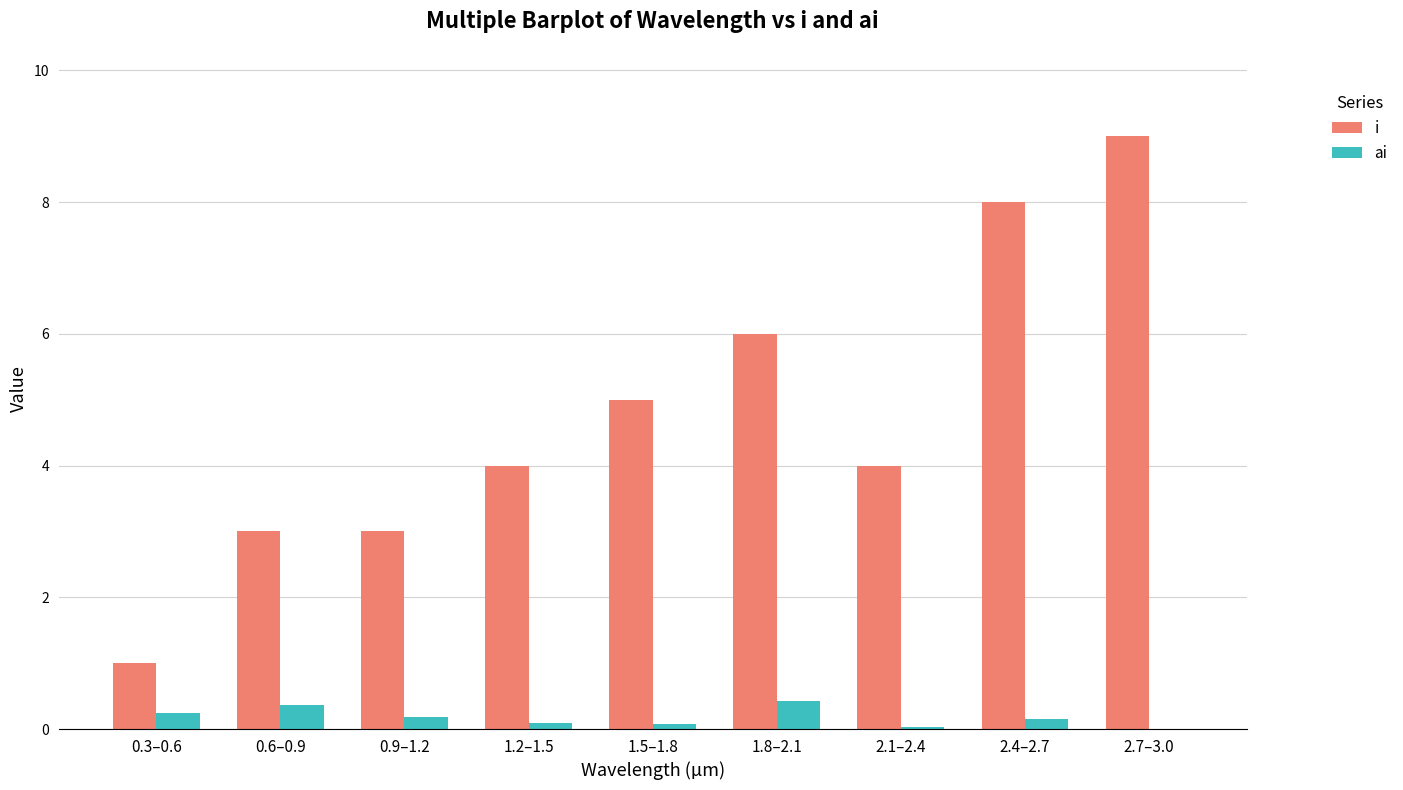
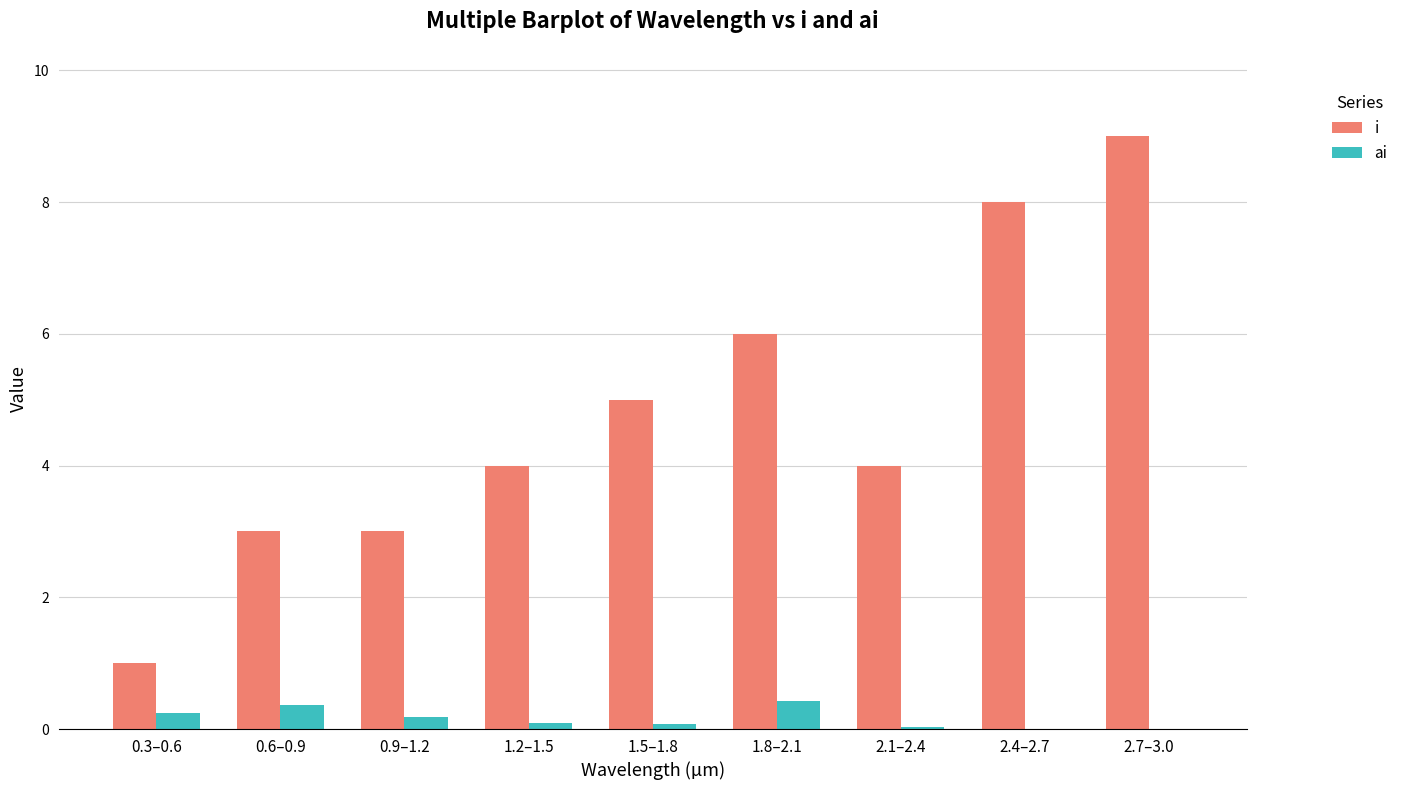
ai, 2.4–2.7: 0.2 -> 0.0
